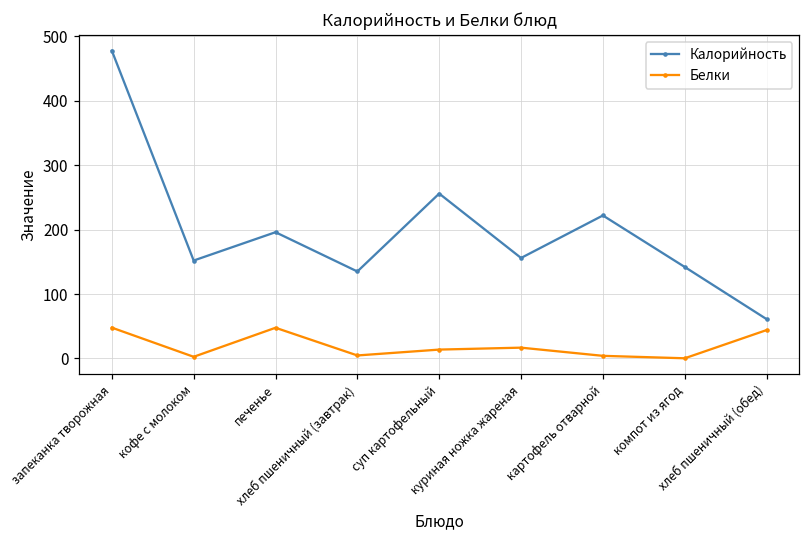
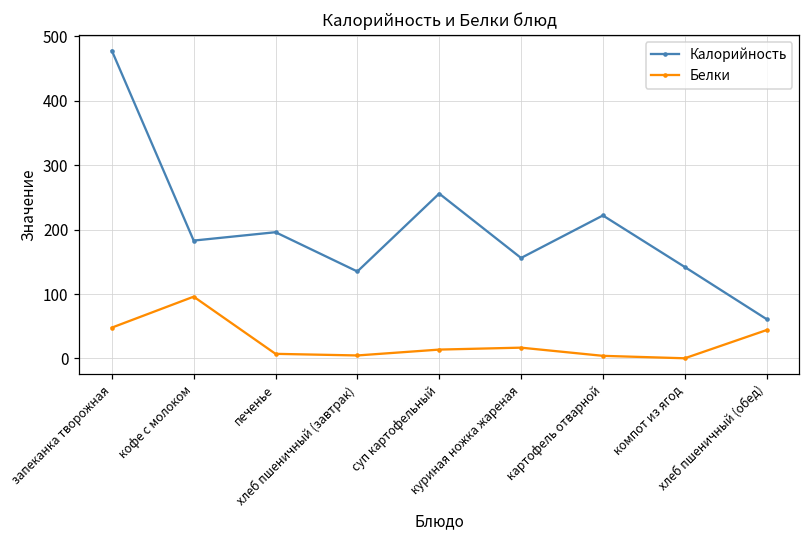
Калорийность, кофе с молоком: 150 -> 180
Белки, кофе с молоком: 0 -> 100
Белки, печенье: 50 -> 10
